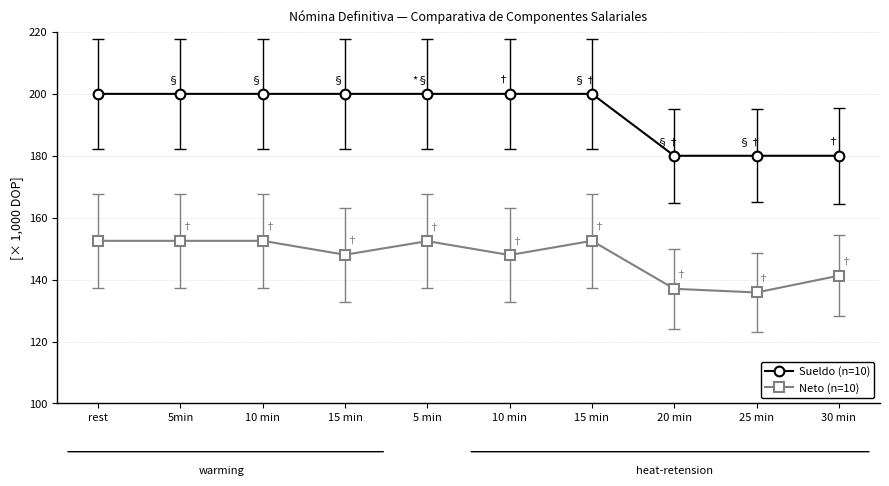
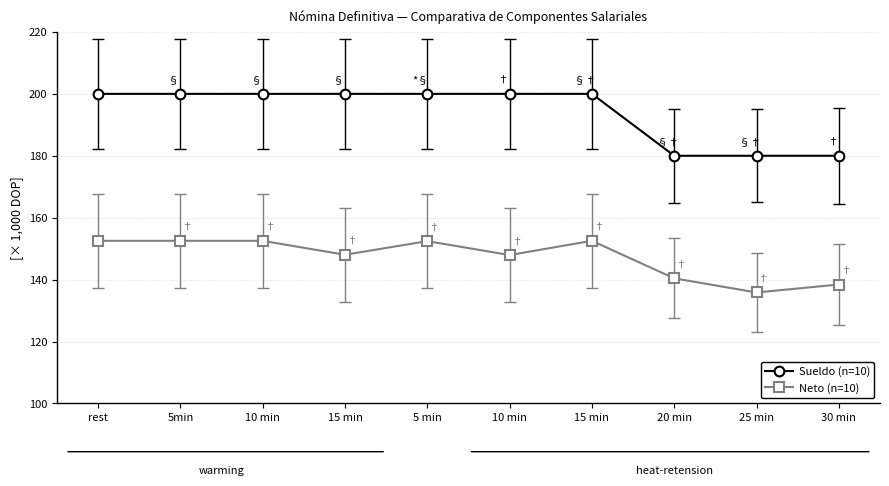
Neto (n=10), 20 min: 137 -> 140
Neto (n=10), 30 min: 141 -> 138
